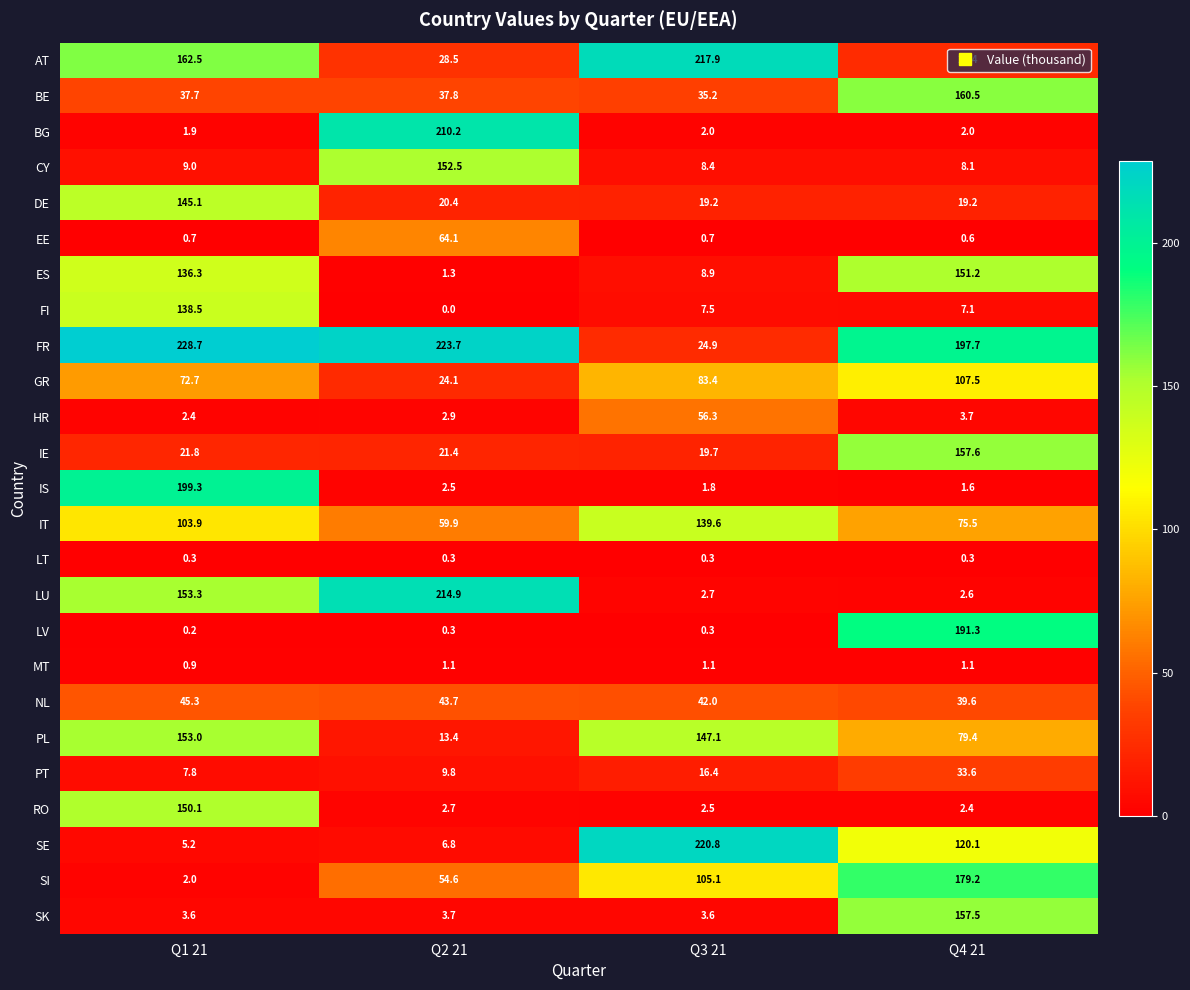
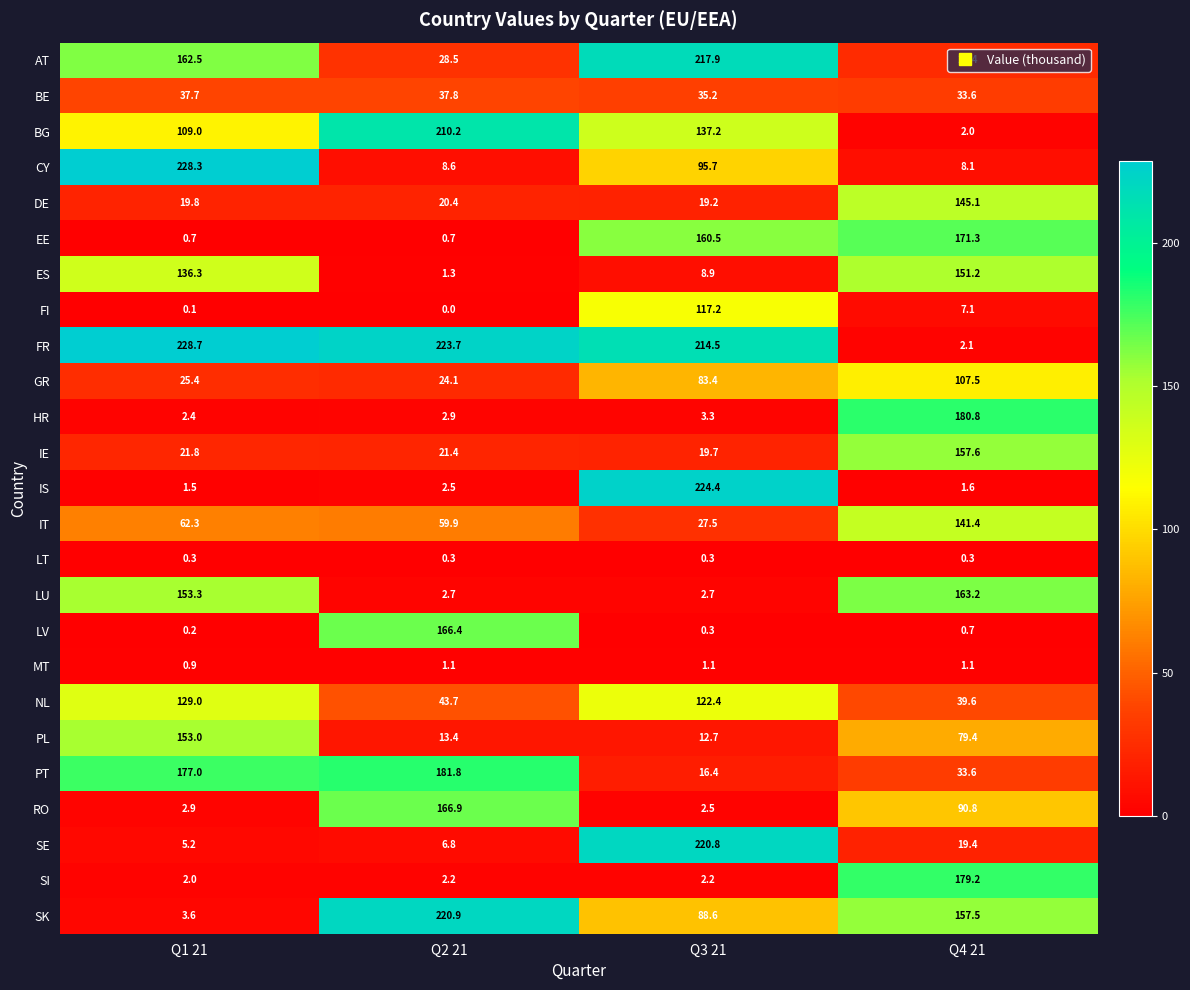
BE, Q4 21: 160.5 -> 33.6
BG, Q1 21: 1.9 -> 109.0
BG, Q3 21: 2.0 -> 137.2
CY, Q1 21: 9.0 -> 228.3
CY, Q2 21: 152.5 -> 8.6
CY, Q3 21: 8.4 -> 95.7
DE, Q1 21: 145.1 -> 19.8
DE, Q4 21: 19.2 -> 145.1
EE, Q2 21: 64.1 -> 0.7
EE, Q3 21: 0.7 -> 160.5
EE, Q4 21: 0.6 -> 171.3
FI, Q1 21: 138.5 -> 0.1
FI, Q3 21: 7.5 -> 117.2
FR, Q3 21: 24.9 -> 214.5
FR, Q4 21: 197.7 -> 2.1
GR, Q1 21: 72.7 -> 25.4
HR, Q3 21: 56.3 -> 3.3
HR, Q4 21: 3.7 -> 180.8
IS, Q1 21: 199.3 -> 1.5
IS, Q3 21: 1.8 -> 224.4
IT, Q1 21: 103.9 -> 62.3
IT, Q3 21: 139.6 -> 27.5
IT, Q4 21: 75.5 -> 141.4
LU, Q2 21: 214.9 -> 2.7
LU, Q4 21: 2.6 -> 163.2
LV, Q2 21: 0.3 -> 166.4
LV, Q4 21: 191.3 -> 0.7
NL, Q1 21: 45.3 -> 129.0
NL, Q3 21: 42.0 -> 122.4
PL, Q3 21: 147.1 -> 12.7
PT, Q1 21: 7.8 -> 177.0
PT, Q2 21: 9.8 -> 181.8
RO, Q1 21: 150.1 -> 2.9
RO, Q2 21: 2.7 -> 166.9
RO, Q4 21: 2.4 -> 90.8
SE, Q4 21: 120.1 -> 19.4
SI, Q2 21: 54.6 -> 2.2
SI, Q3 21: 105.1 -> 2.2
SK, Q2 21: 3.7 -> 220.9
SK, Q3 21: 3.6 -> 88.6
